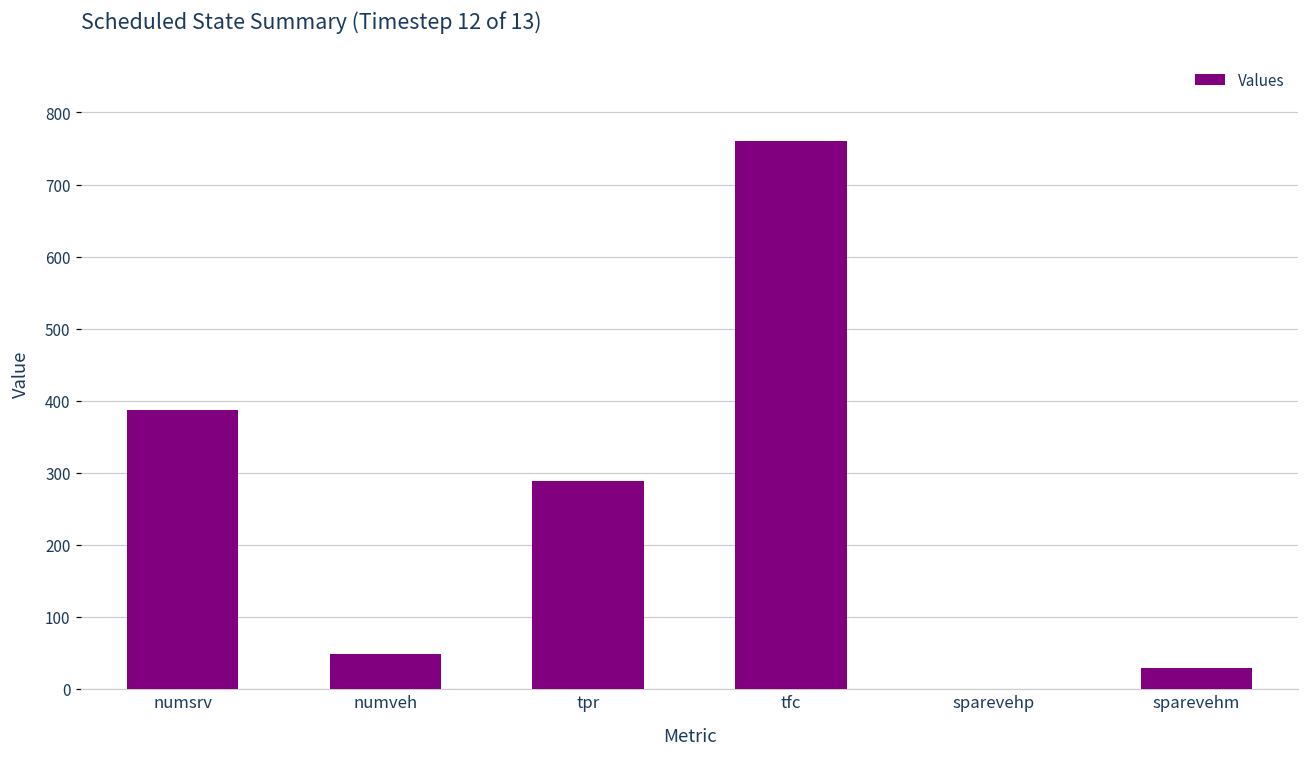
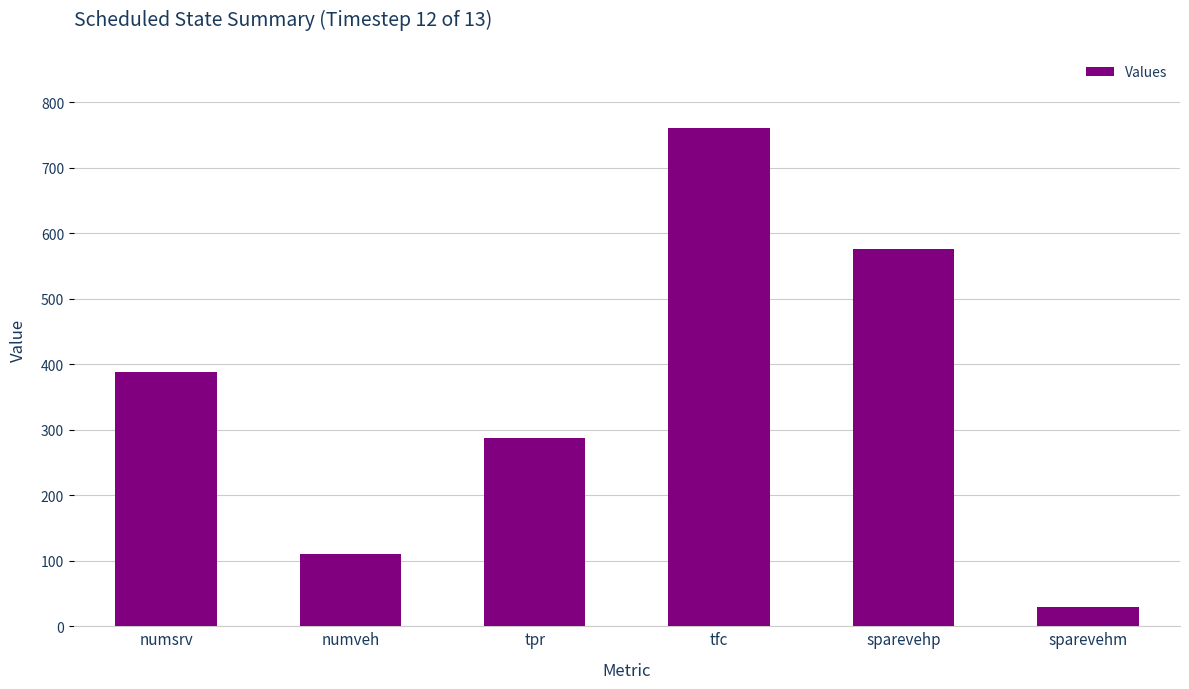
numveh: 50 -> 110
sparevehp: 0 -> 580
